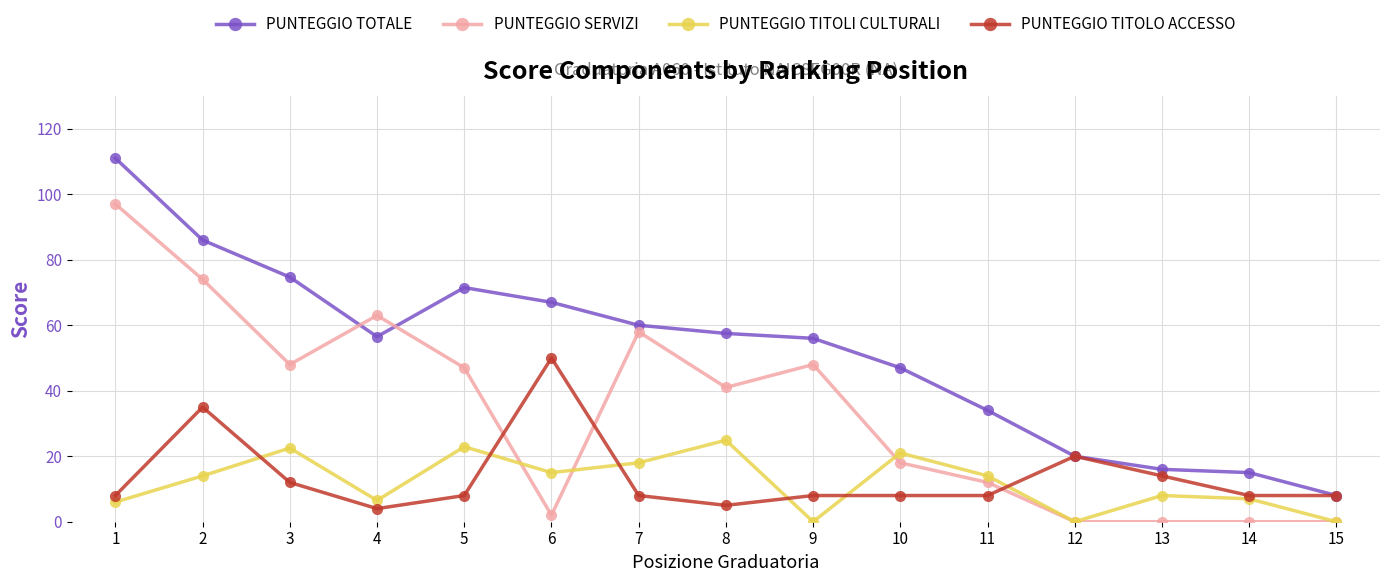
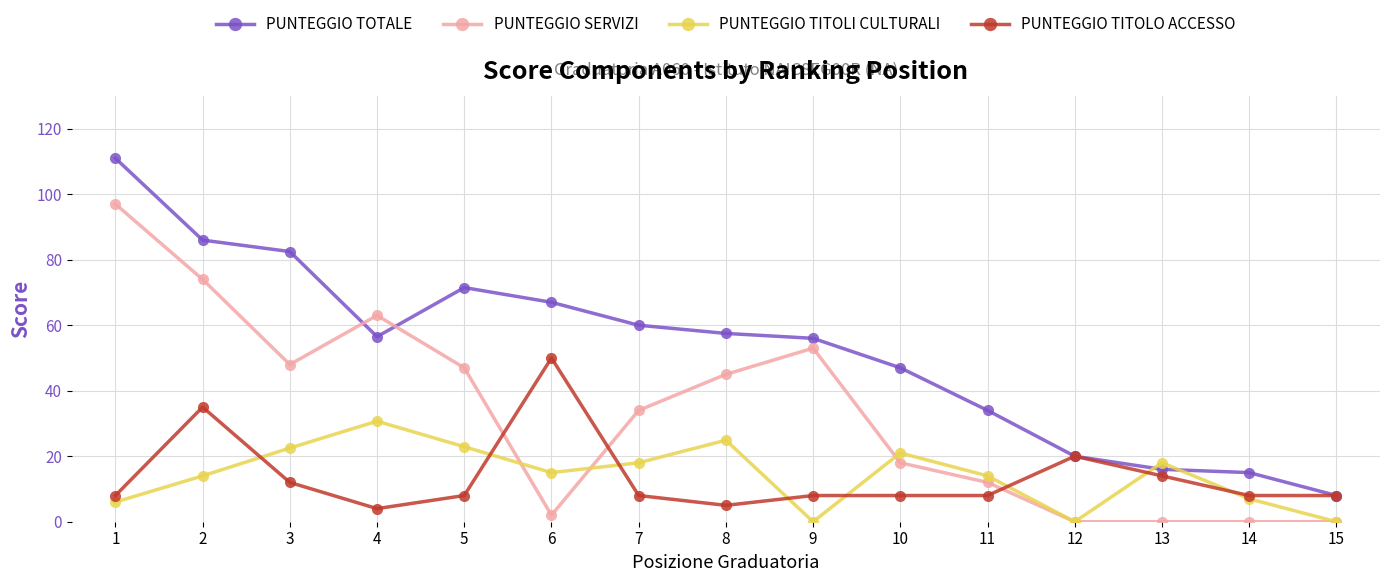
PUNTEGGIO TOTALE, 3: 75 -> 83
PUNTEGGIO TITOLI CULTURALI, 4: 7 -> 31
PUNTEGGIO SERVIZI, 7: 58 -> 34
PUNTEGGIO SERVIZI, 8: 41 -> 45
PUNTEGGIO SERVIZI, 9: 48 -> 53
PUNTEGGIO TITOLI CULTURALI, 13: 8 -> 18
